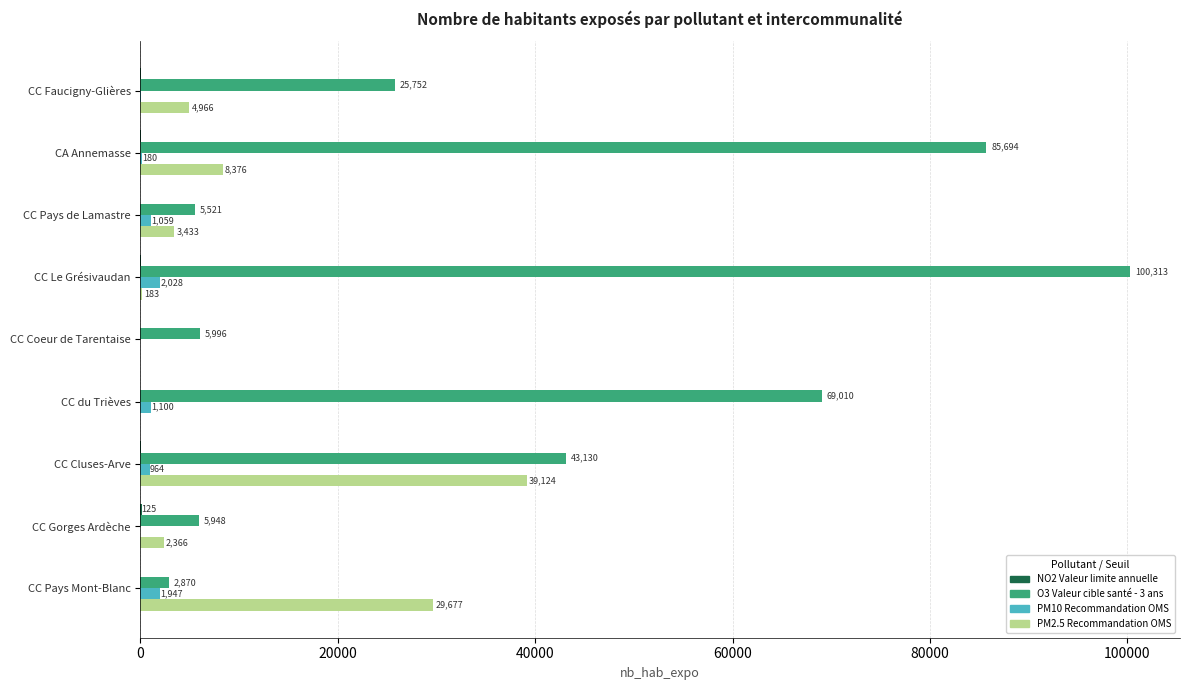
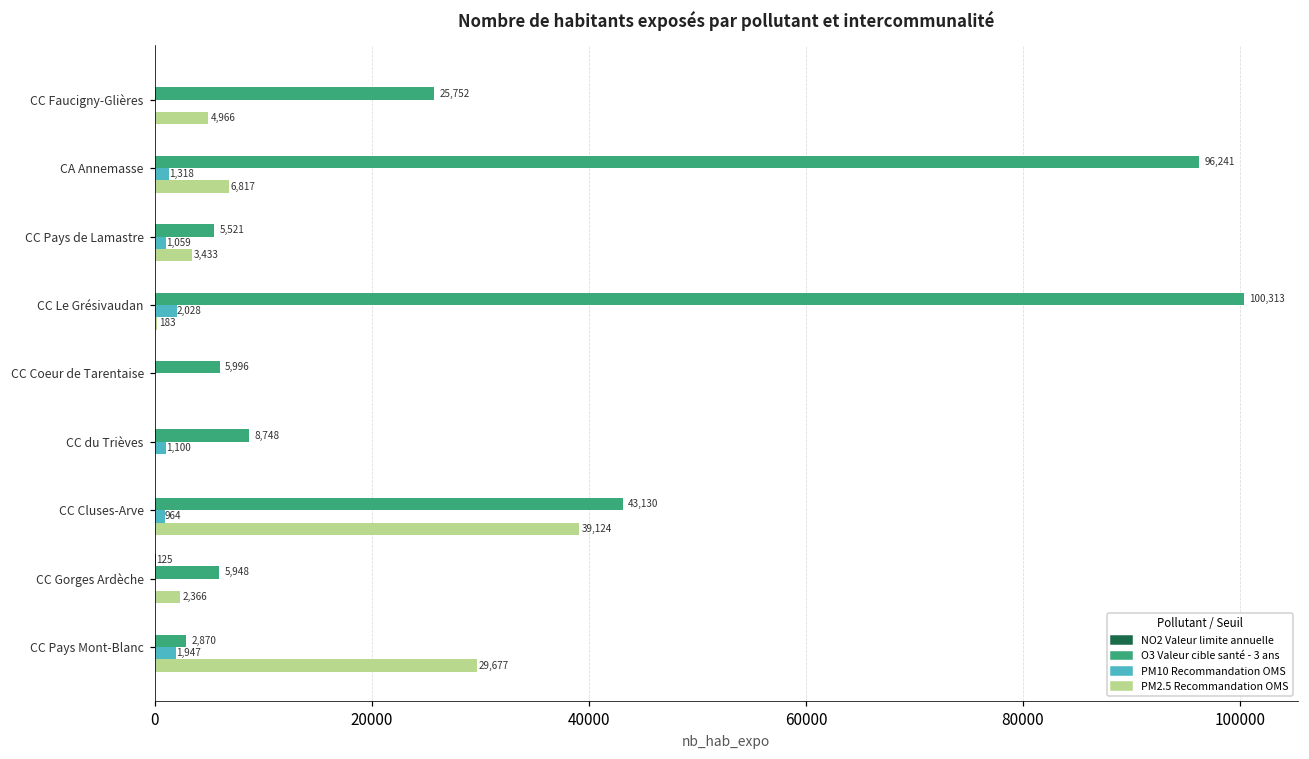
O3 Valeur cible santé - 3 ans, CA Annemasse: 85,694 -> 96,241
PM10 Recommandation OMS, CA Annemasse: 180 -> 1,318
PM2.5 Recommandation OMS, CA Annemasse: 8,376 -> 6,817
O3 Valeur cible santé - 3 ans, CC du Trièves: 69,010 -> 8,748
